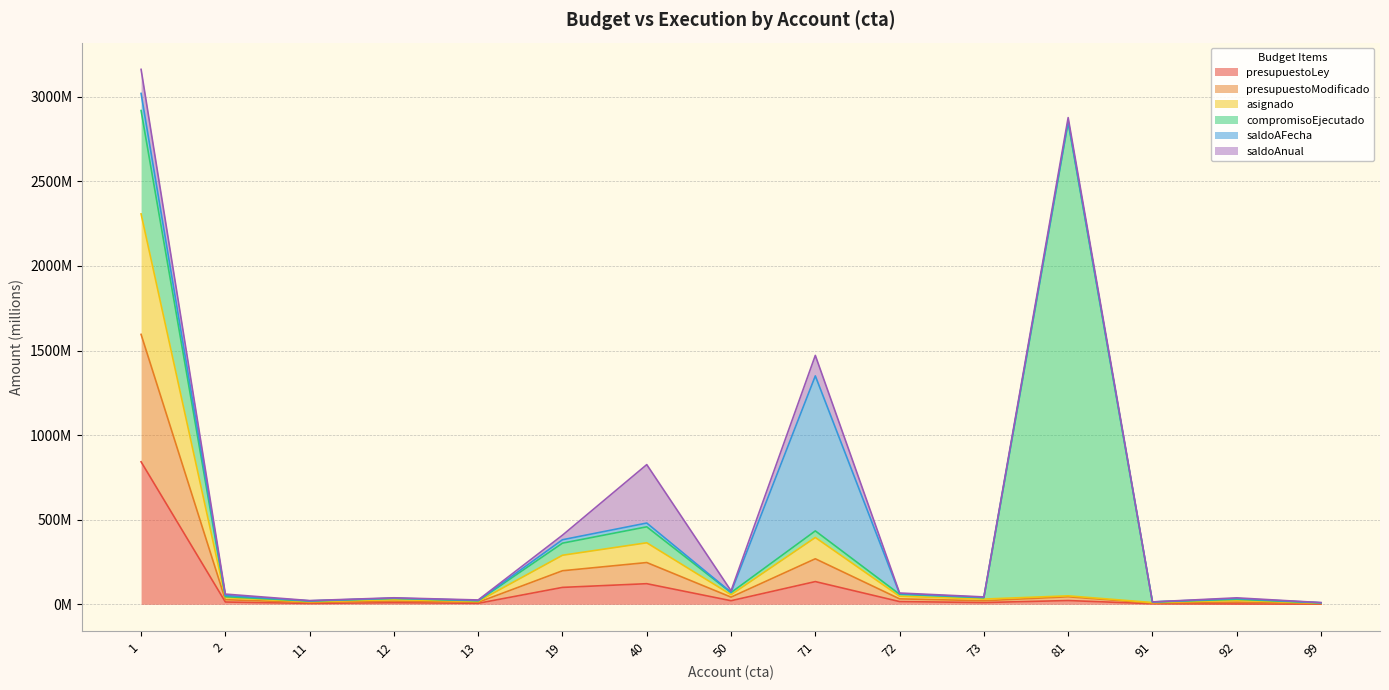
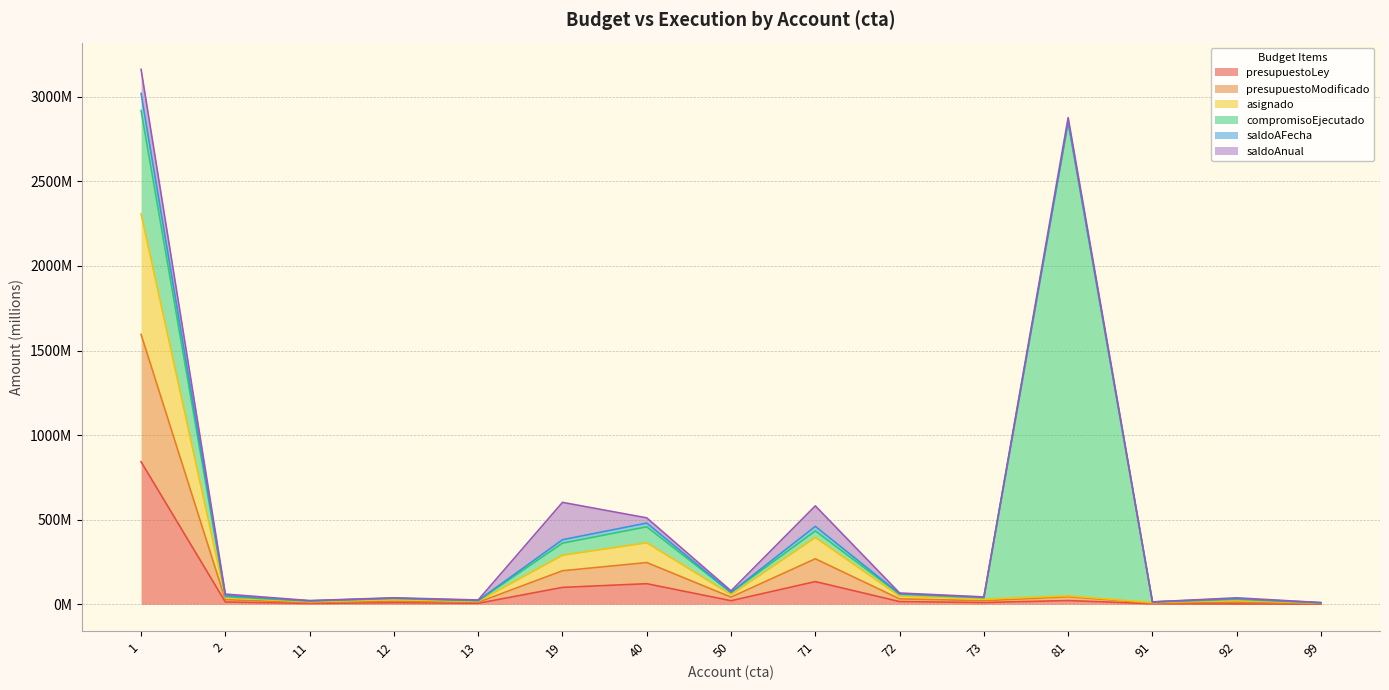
saldoAnual, 19: 30000000 -> 220000000
saldoAnual, 40: 350000000 -> 30000000
saldoAFecha, 71: 920000000 -> 30000000
